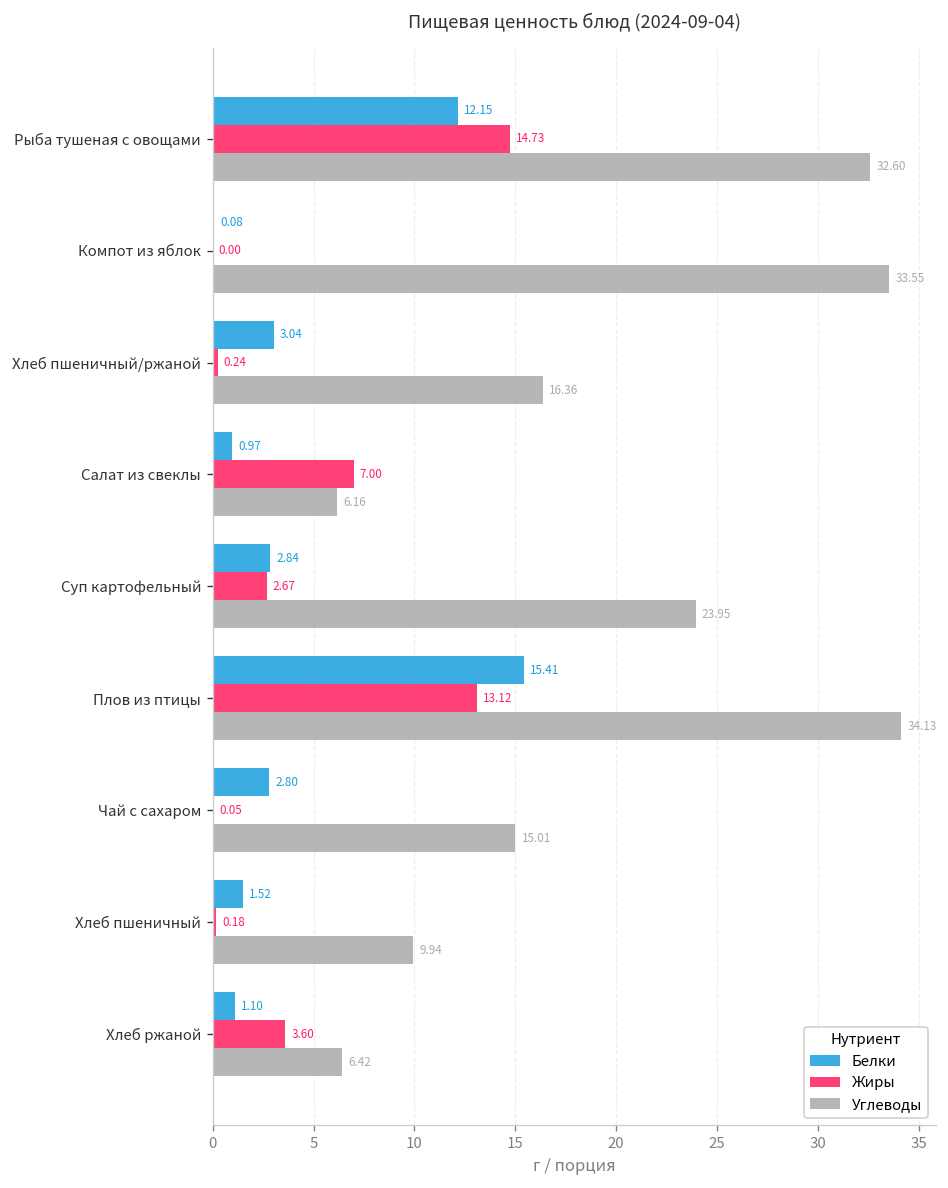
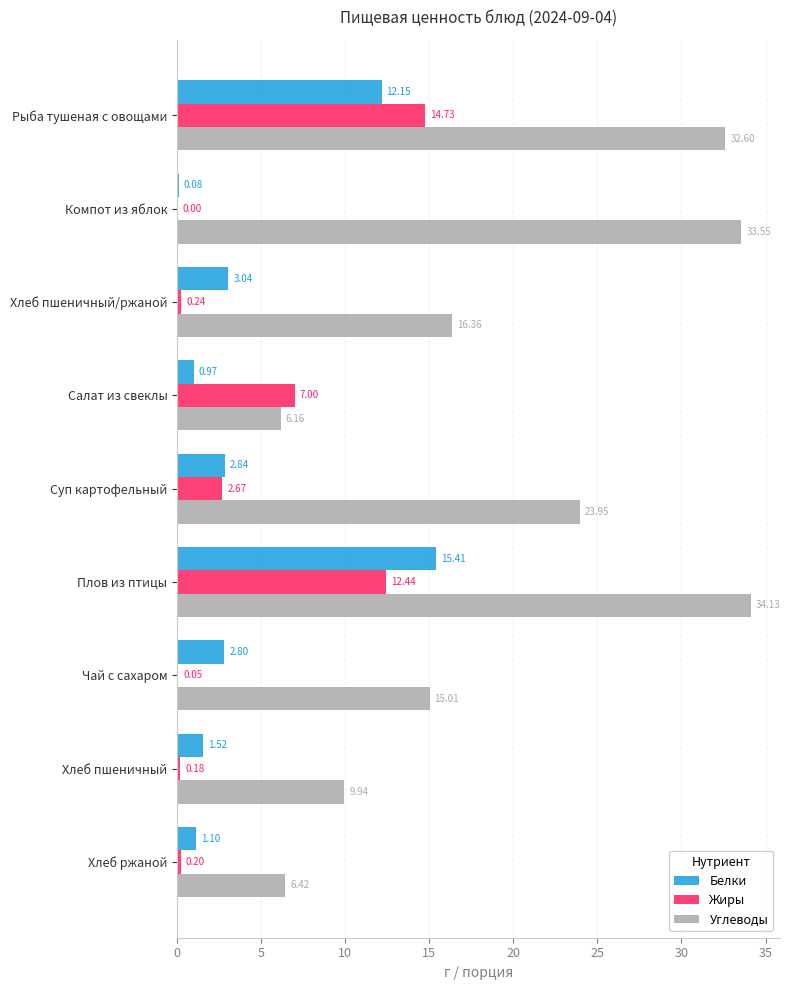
Жиры, Плов из птицы: 13.12 -> 12.44
Жиры, Хлеб ржаной: 3.60 -> 0.20
